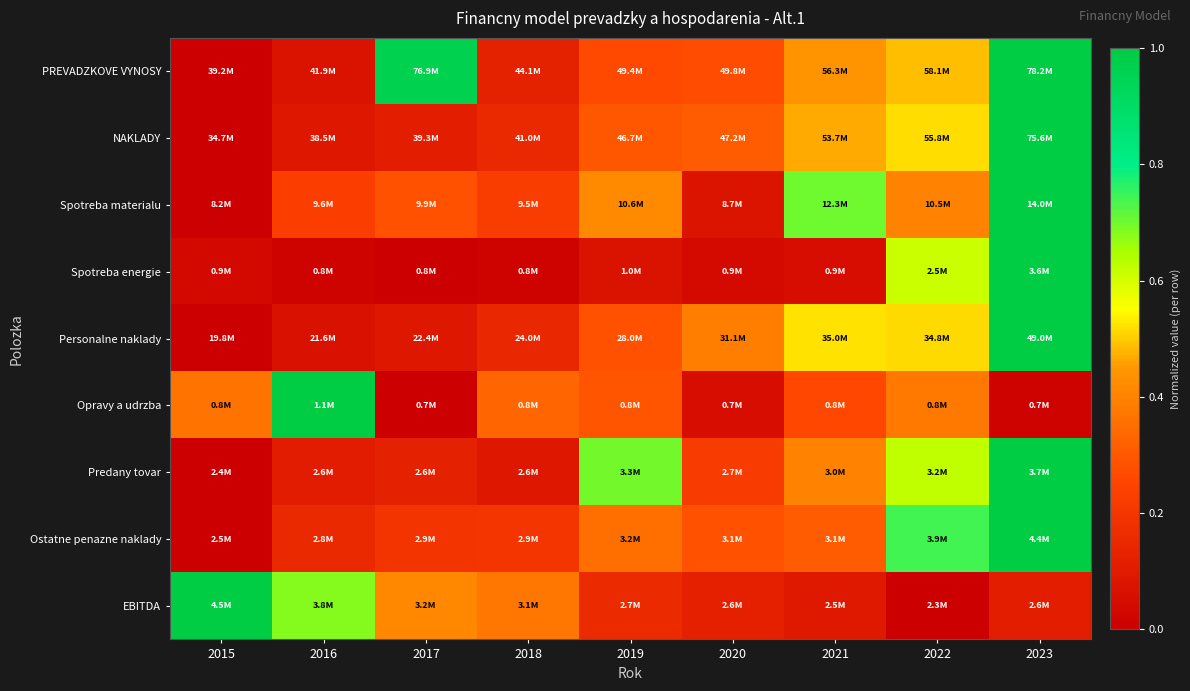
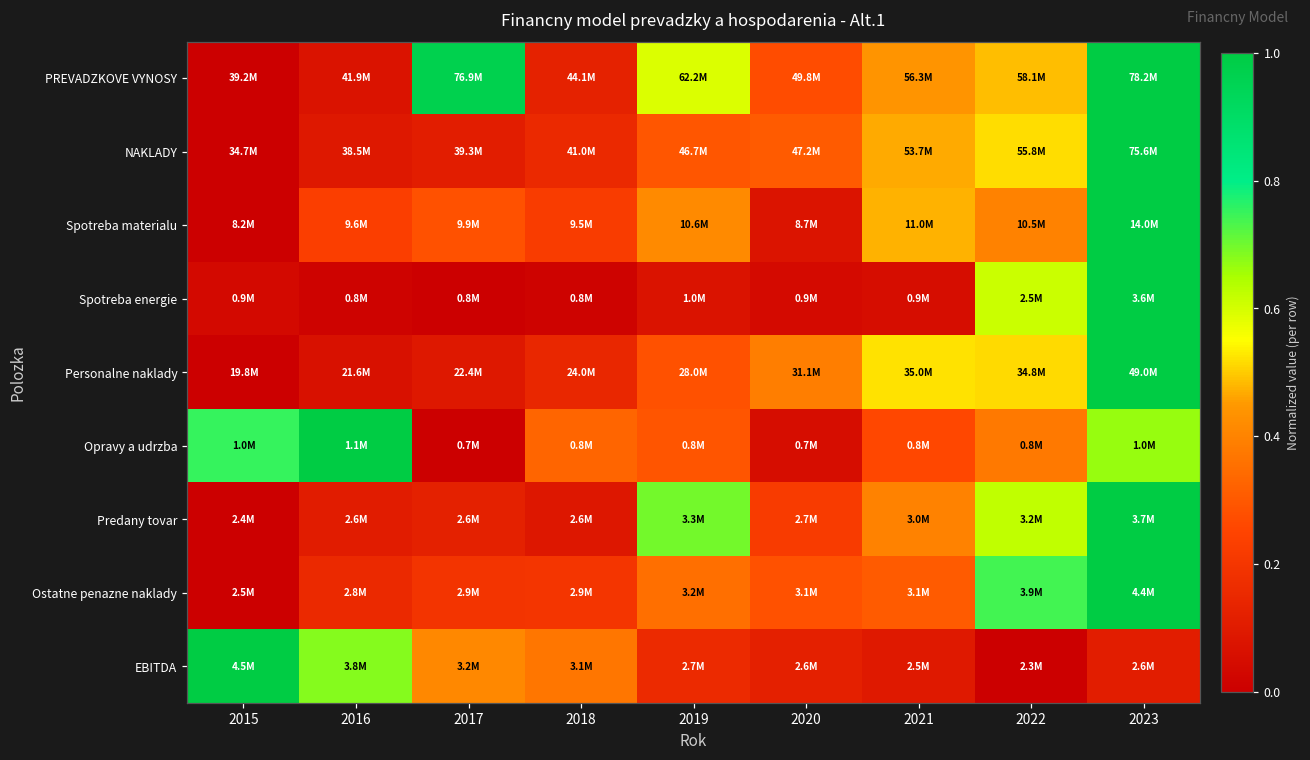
PREVADZKOVE VYNOSY, 2019: 49.4M -> 62.2M
Spotreba materialu, 2021: 12.3M -> 11.0M
Opravy a udrzba, 2015: 0.8M -> 1.0M
Opravy a udrzba, 2023: 0.7M -> 1.0M
